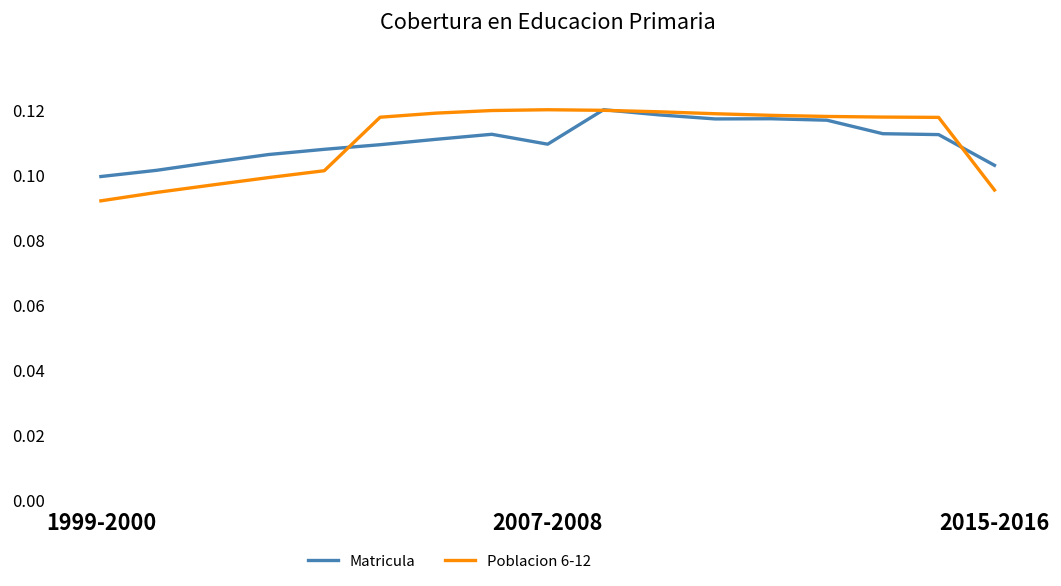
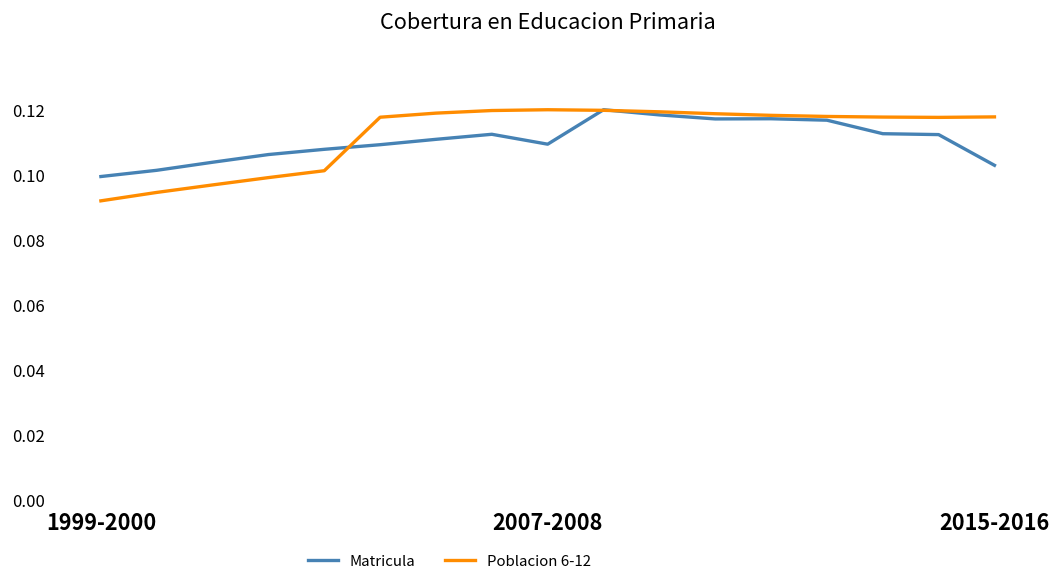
Poblacion 6-12, 2015-2016: 0.095 -> 0.118
